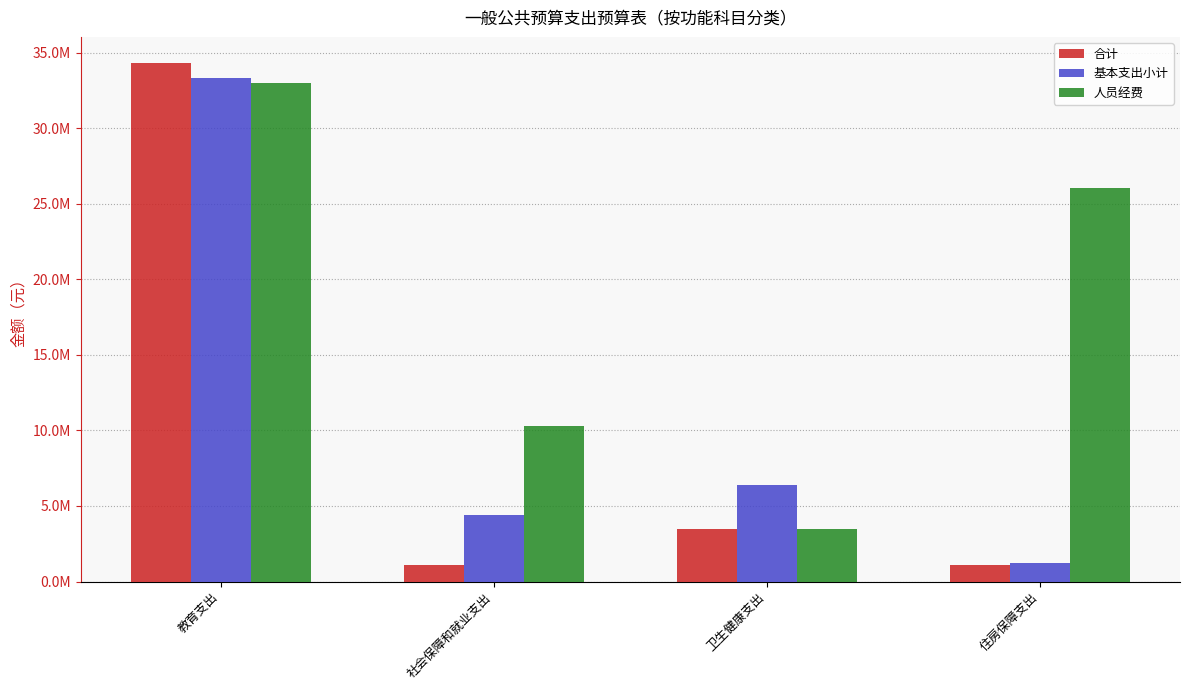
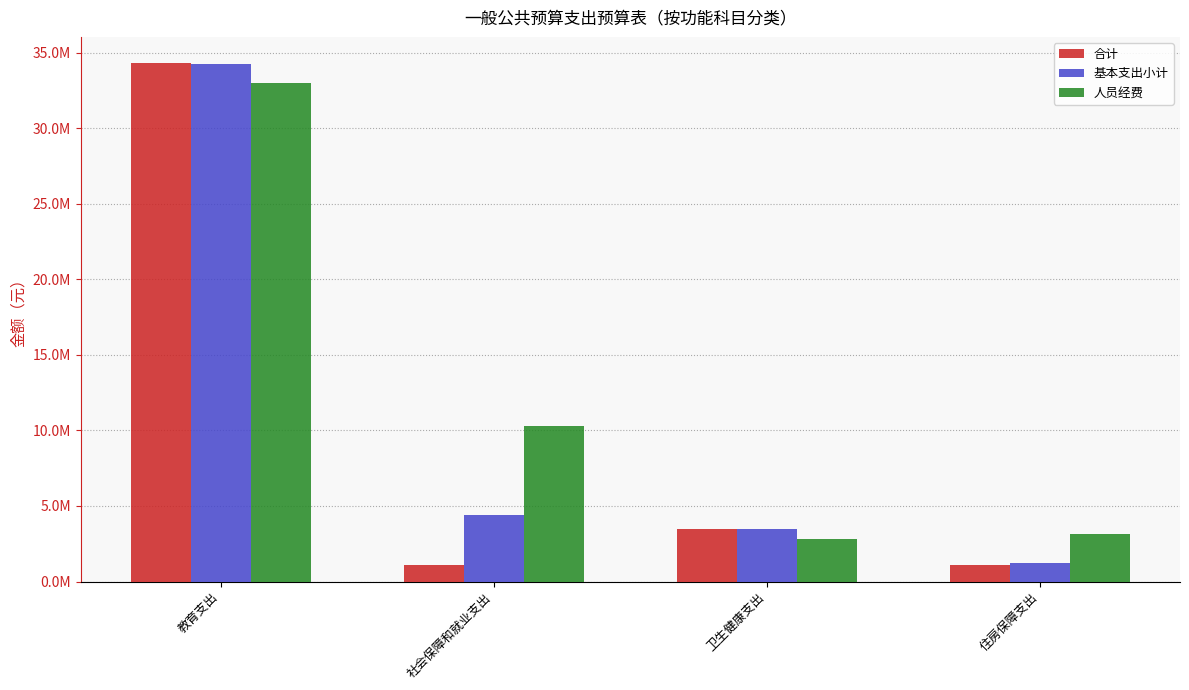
基本支出小计, 教育支出: 33400000 -> 34200000
基本支出小计, 卫生健康支出: 6400000 -> 3500000
人员经费, 卫生健康支出: 3500000 -> 2800000
人员经费, 住房保障支出: 26000000 -> 3100000
